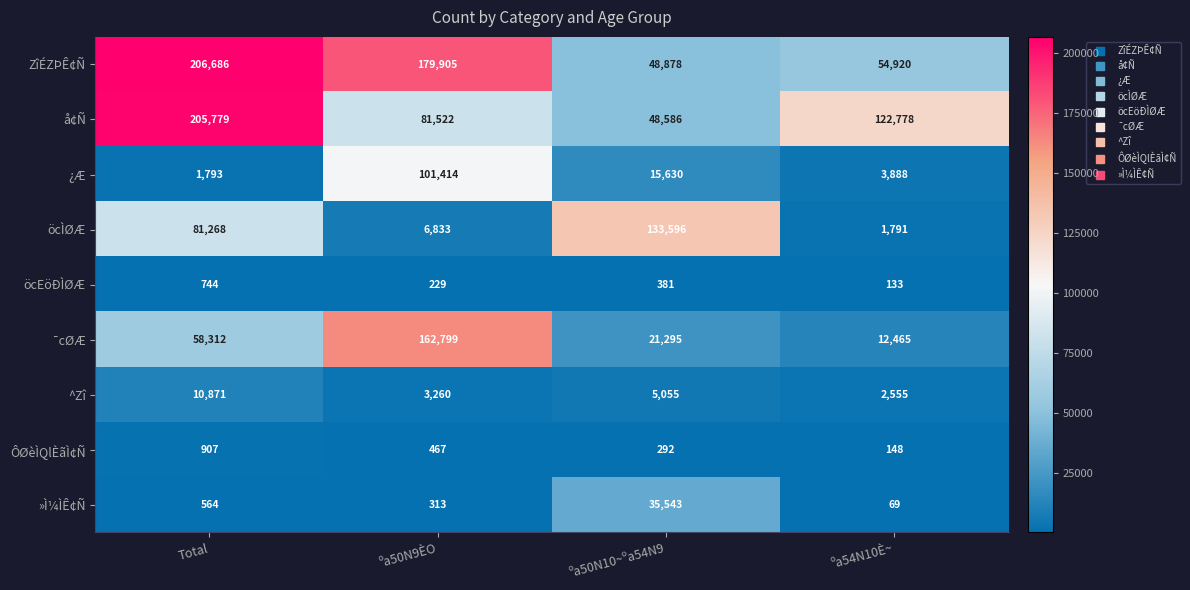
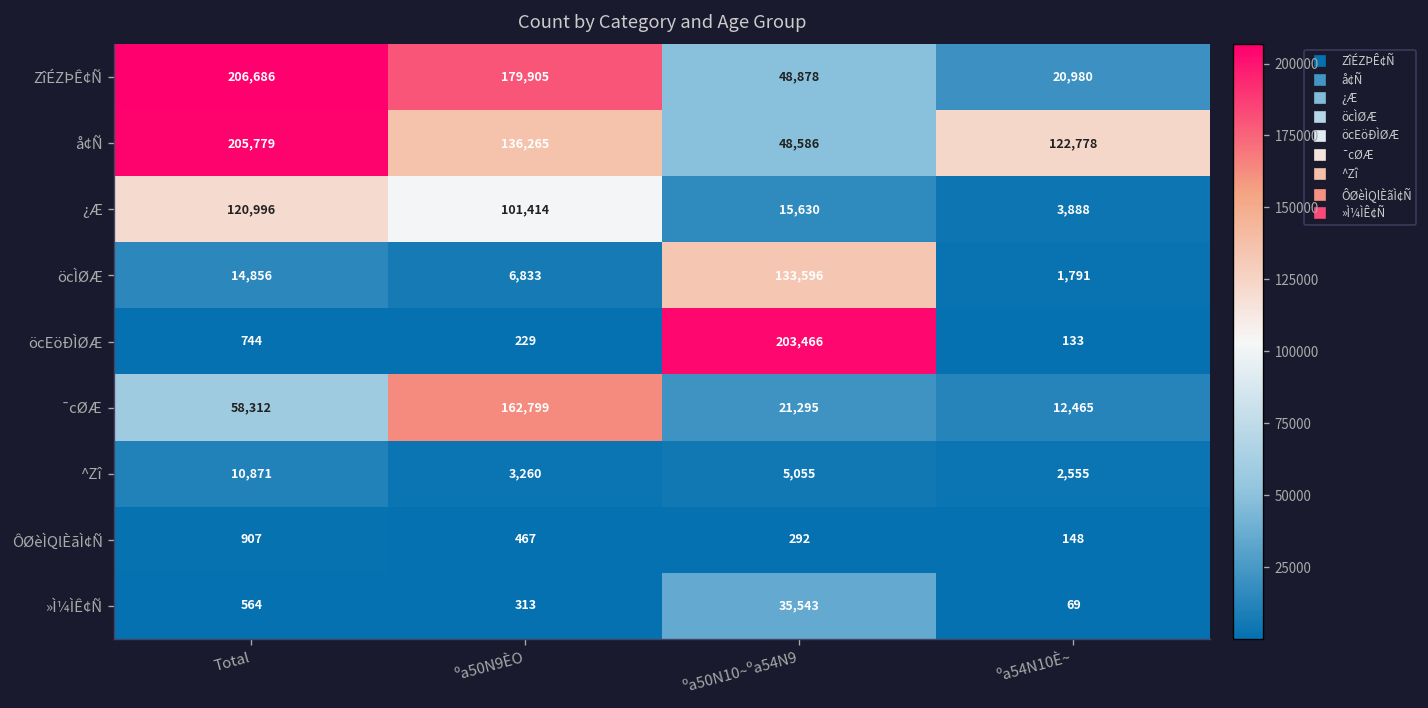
ZîÉZÞÊ¢Ñ, ºa54N10È~: 54,920 -> 20,980
å¢Ñ, ºa50N9ÈO: 81,522 -> 136,265
¿Æ, Total: 1,793 -> 120,996
öcÌØÆ, Total: 81,268 -> 14,856
öcEöÐÌØÆ, ºa50N10~ºa54N9: 381 -> 203,466
